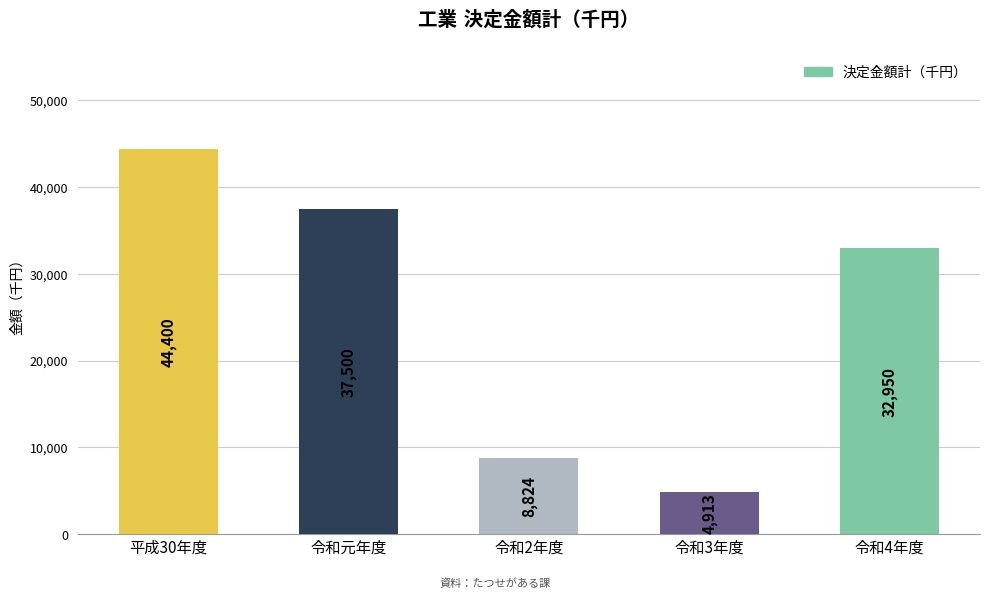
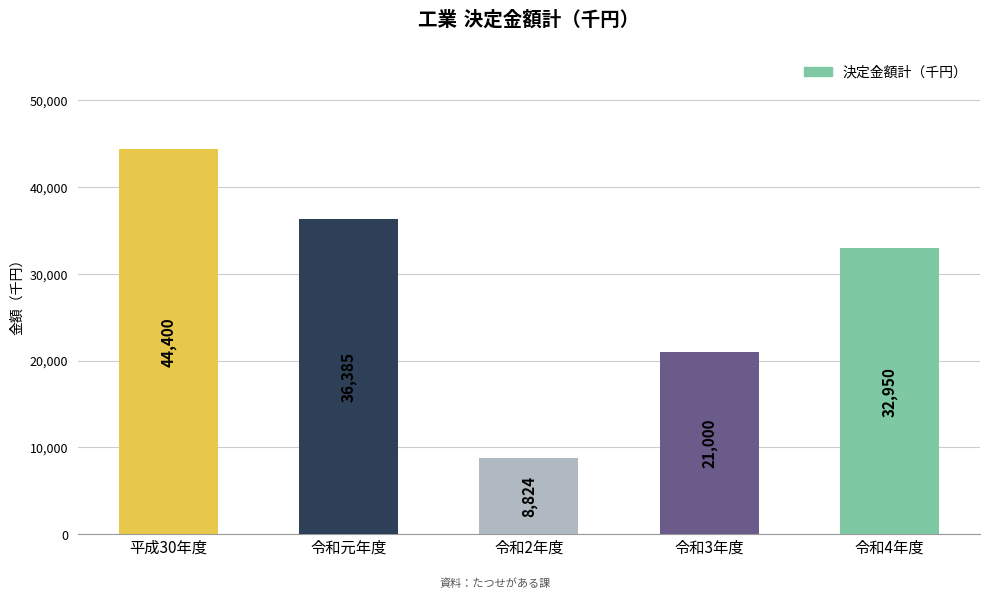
令和元年度: 37,500 -> 36,385
令和3年度: 4,913 -> 21,000
